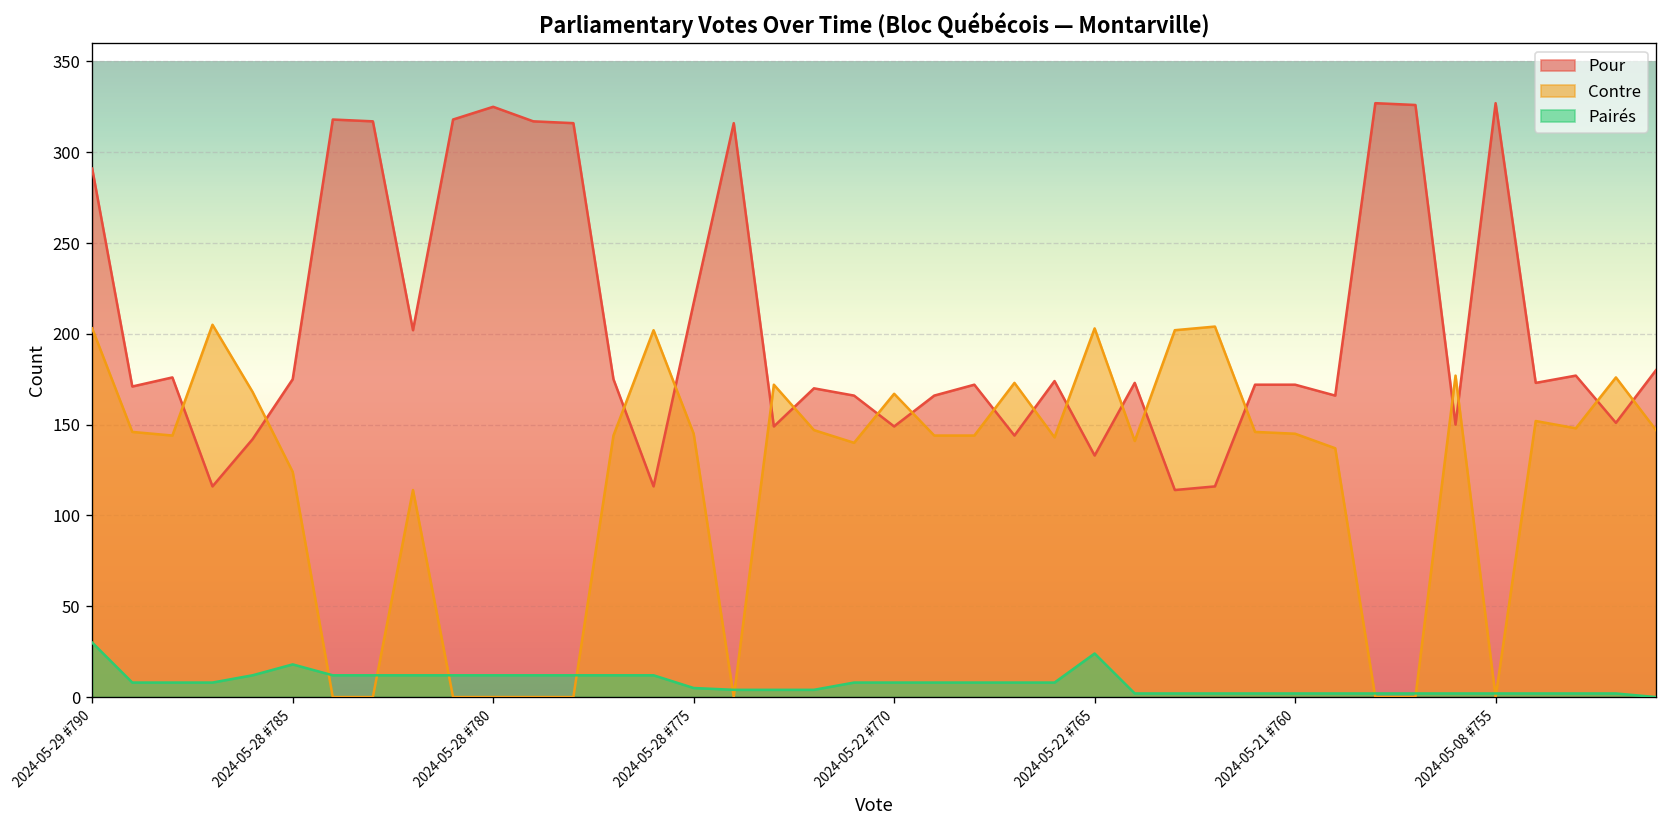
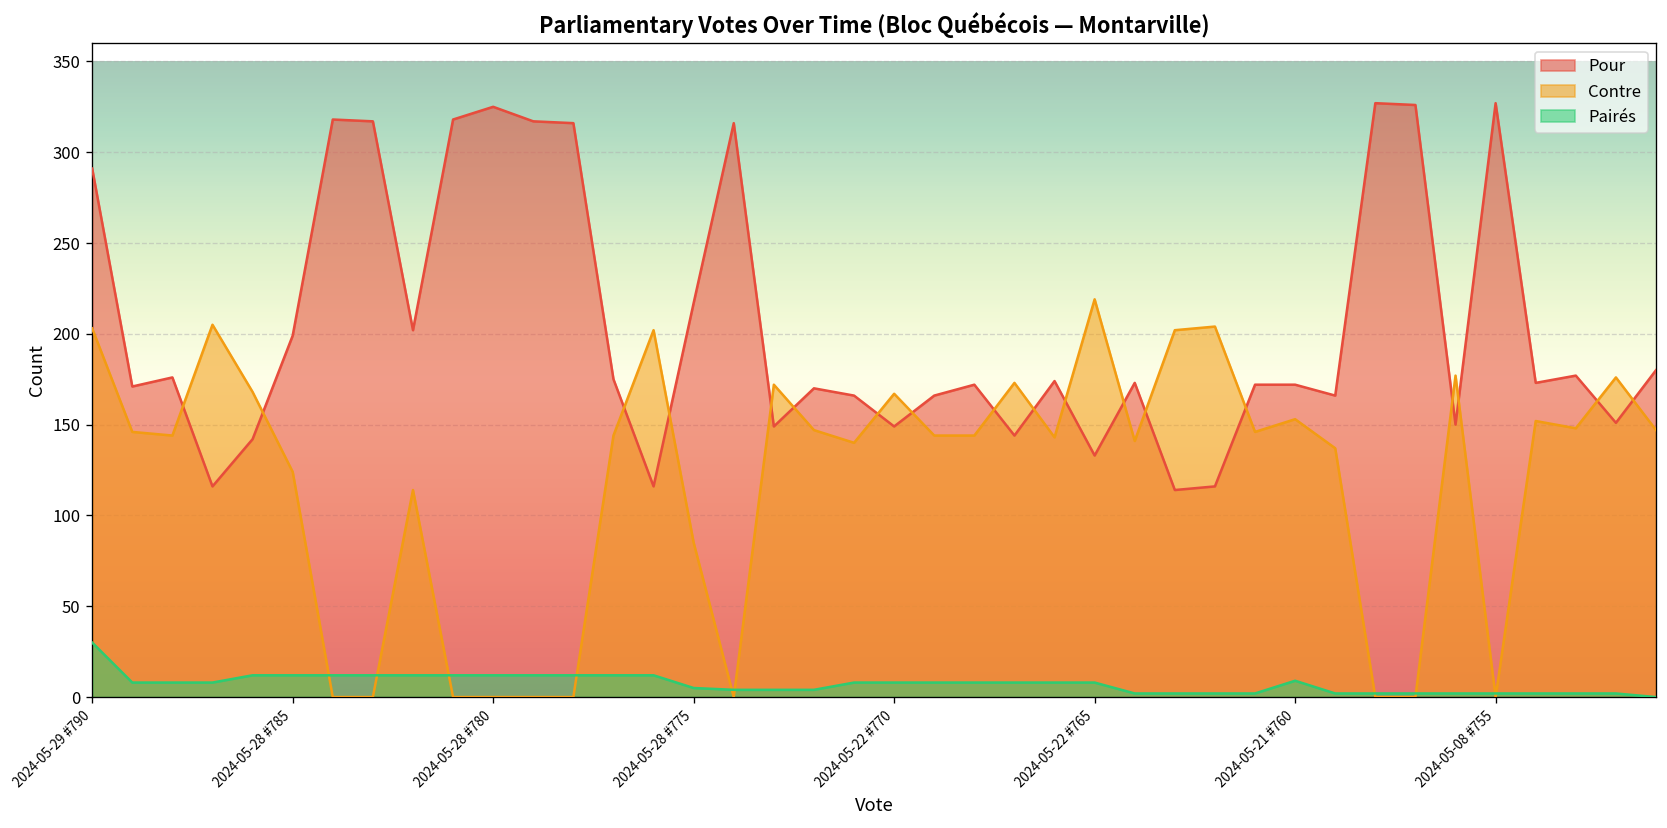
Pour, 2024-05-28 #785: 175 -> 199
Pairés, 2024-05-28 #785: 18 -> 12
Contre, 2024-05-28 #775: 145 -> 85
Contre, 2024-05-22 #765: 203 -> 219
Pairés, 2024-05-22 #765: 24 -> 8
Contre, 2024-05-21 #760: 145 -> 153
Pairés, 2024-05-21 #760: 2 -> 9
